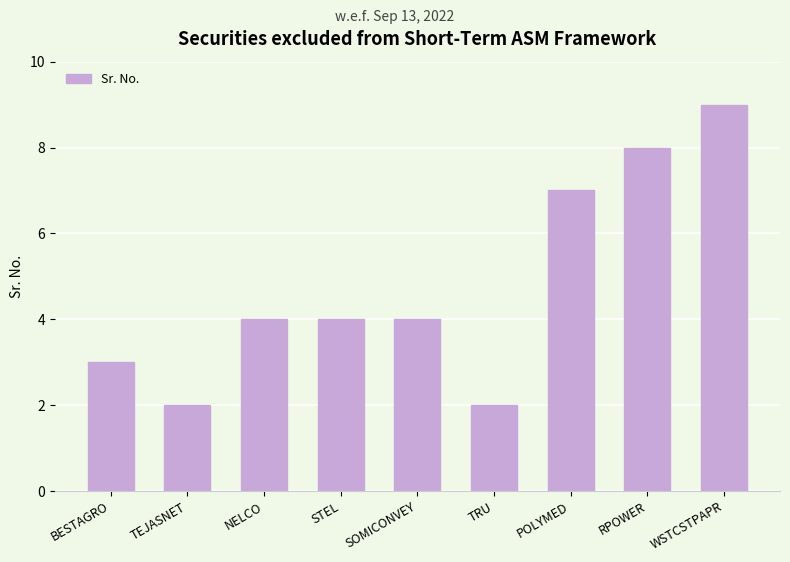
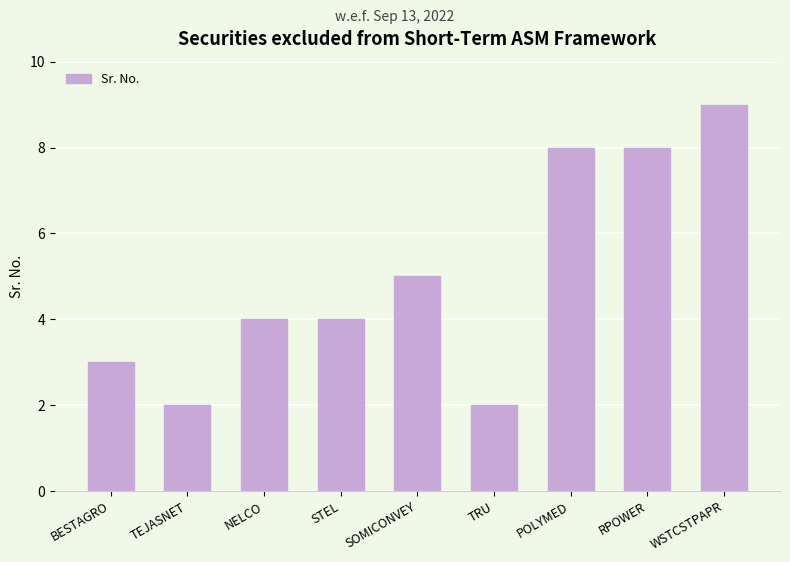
SOMICONVEY: 4 -> 5
POLYMED: 7 -> 8
